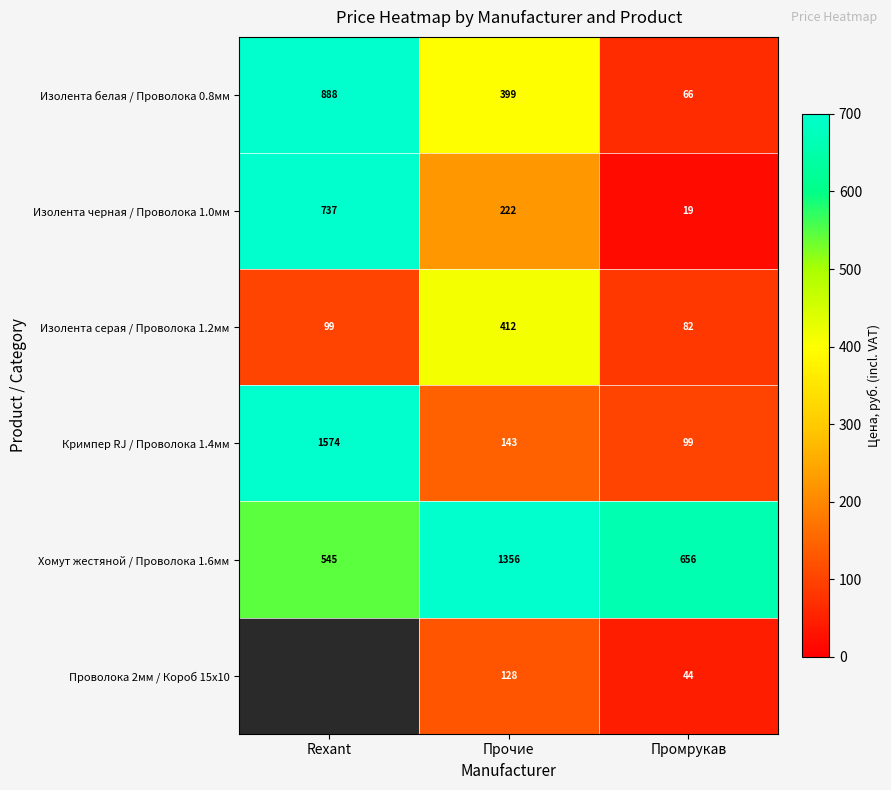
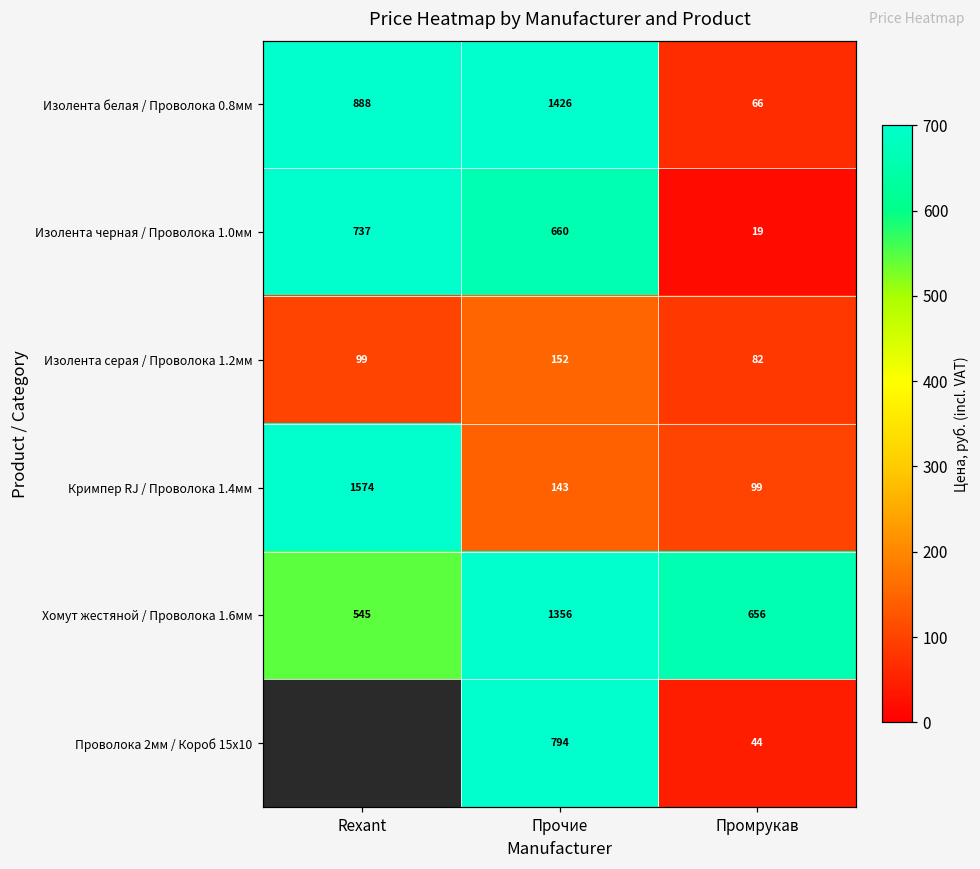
Изолента белая / Проволока 0.8мм, Прочие: 399 -> 1426
Изолента черная / Проволока 1.0мм, Прочие: 222 -> 660
Изолента серая / Проволока 1.2мм, Прочие: 412 -> 152
Проволока 2мм / Короб 15х10, Прочие: 128 -> 794
